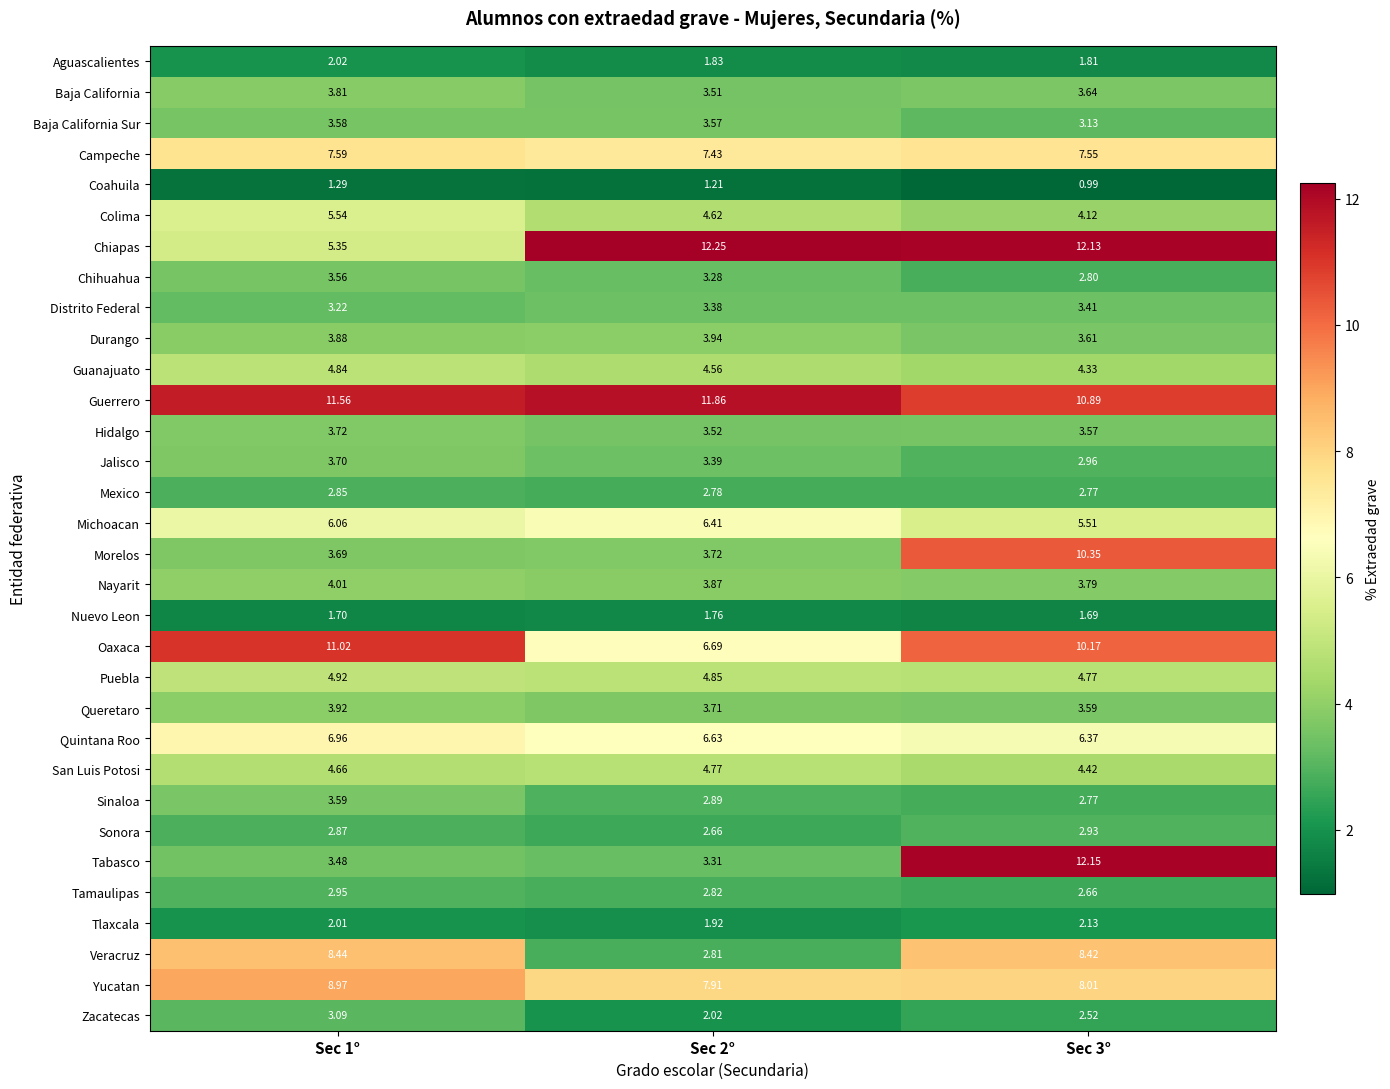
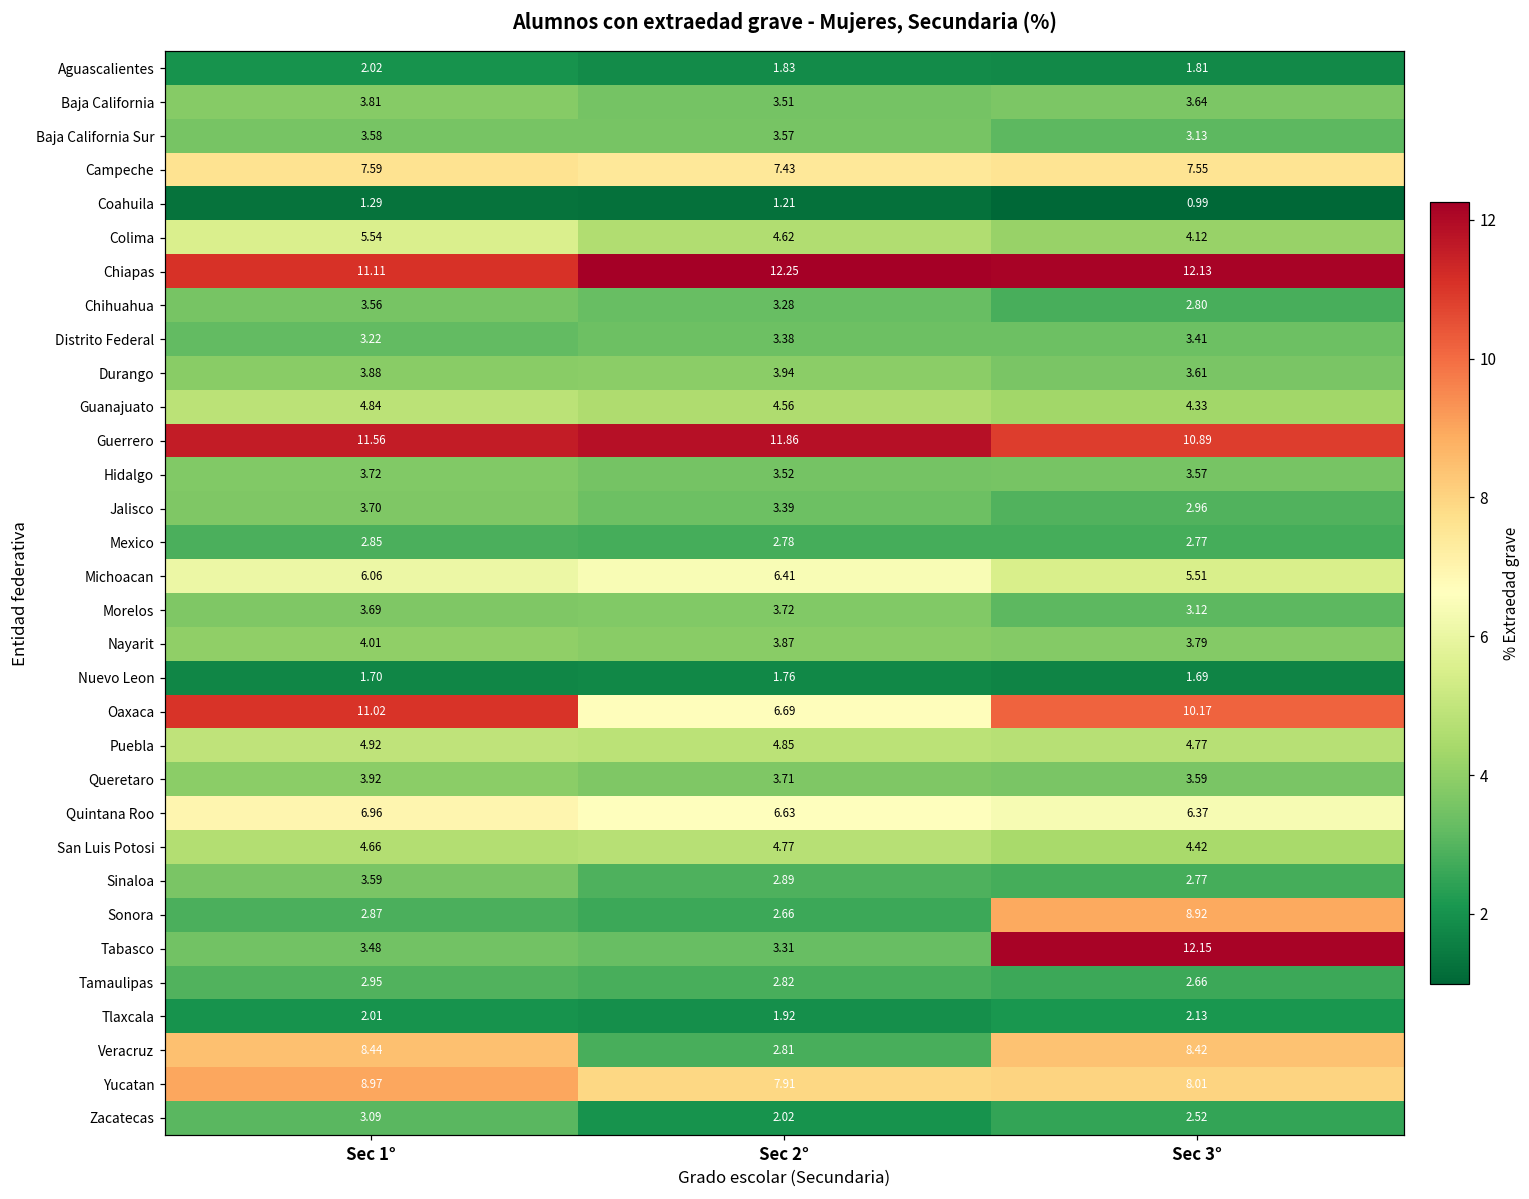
Chiapas, Sec 1°: 5.35 -> 11.11
Morelos, Sec 3°: 10.35 -> 3.12
Sonora, Sec 3°: 2.93 -> 8.92
